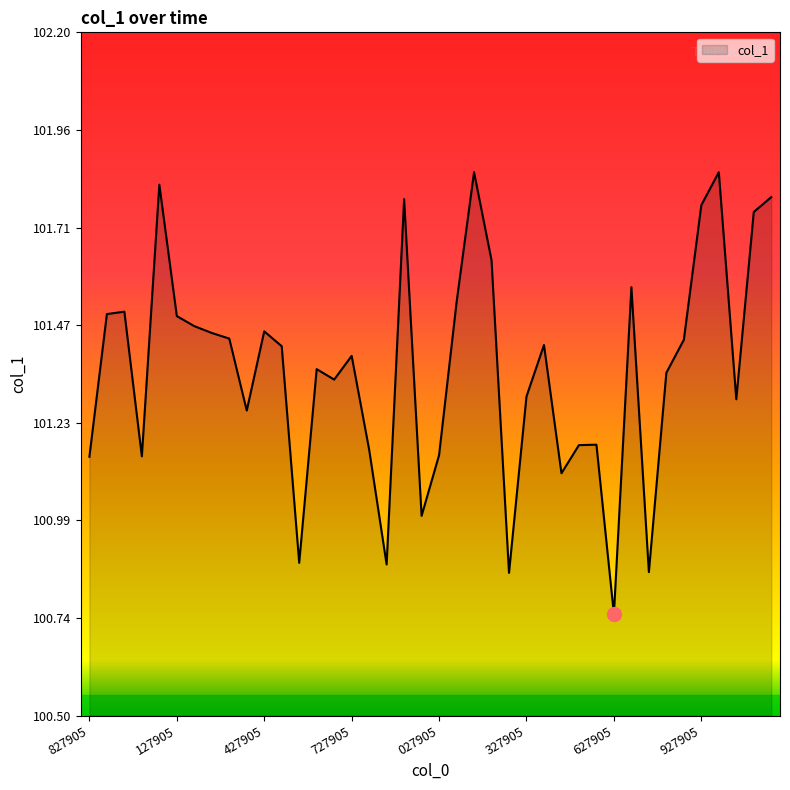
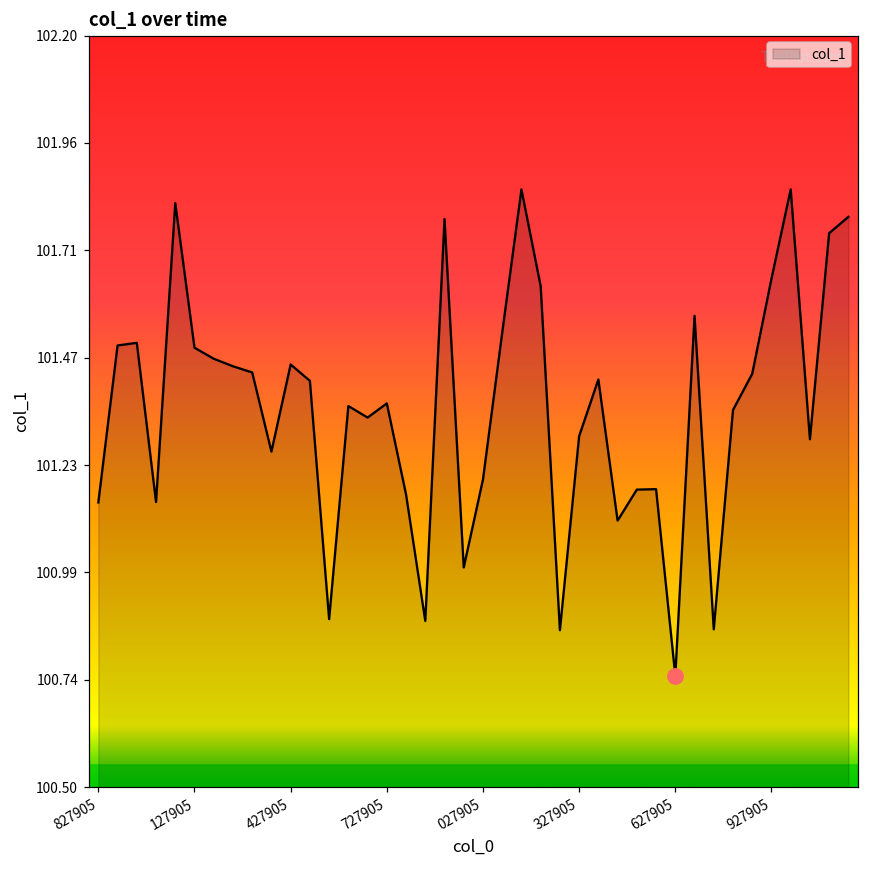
col_1, 727905: 101.40 -> 101.37
col_1, 027905: 101.15 -> 101.20
col_1, 927905: 101.77 -> 101.65
